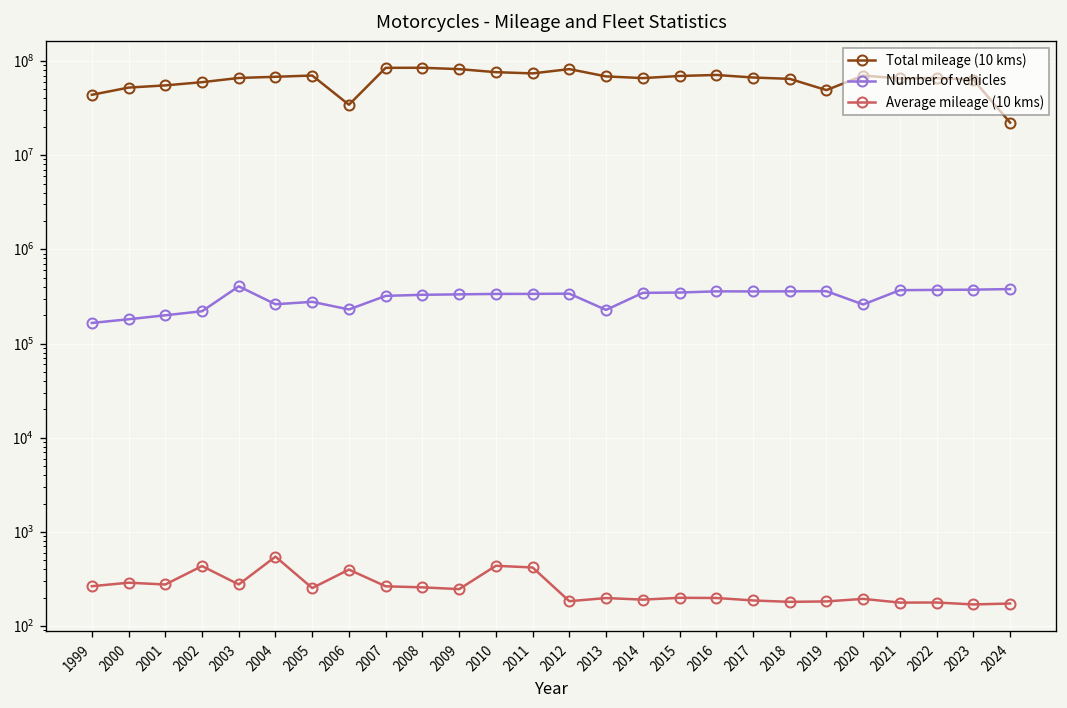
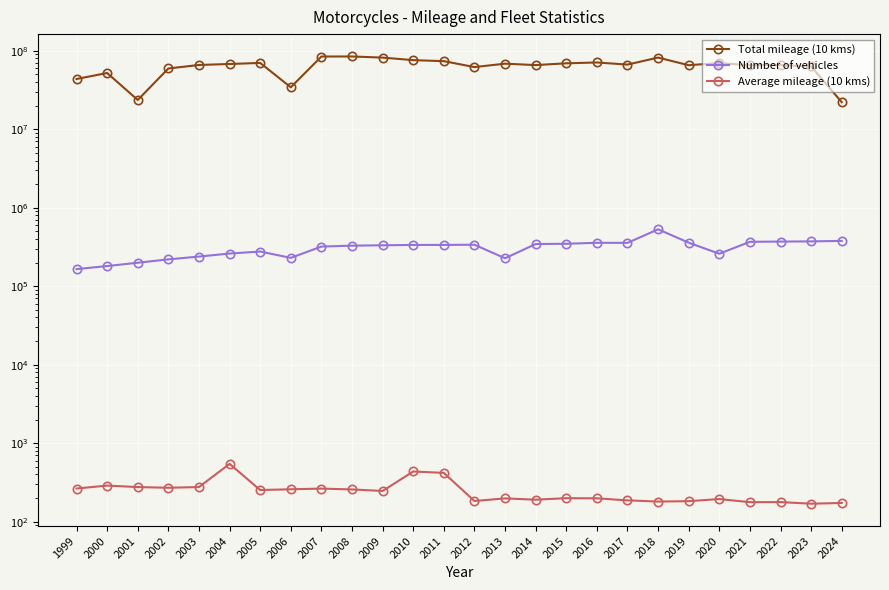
Total mileage (10 kms), 2001: 60000000 -> 24000000
Average mileage (10 kms), 2002: 400 -> 270
Number of vehicles, 2003: 400000 -> 240000
Average mileage (10 kms), 2006: 400 -> 260
Total mileage (10 kms), 2012: 80000000 -> 60000000
Total mileage (10 kms), 2018: 60000000 -> 80000000
Number of vehicles, 2018: 400000 -> 500000
Total mileage (10 kms), 2019: 50000000 -> 70000000
